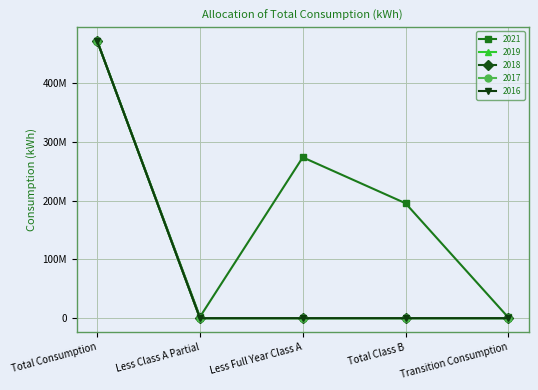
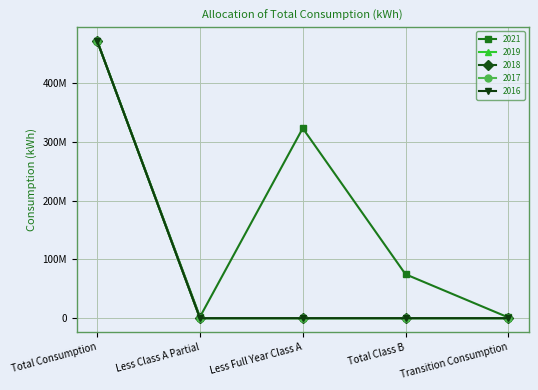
2021, Less Full Year Class A: 270000000 -> 320000000
2021, Total Class B: 200000000 -> 70000000
